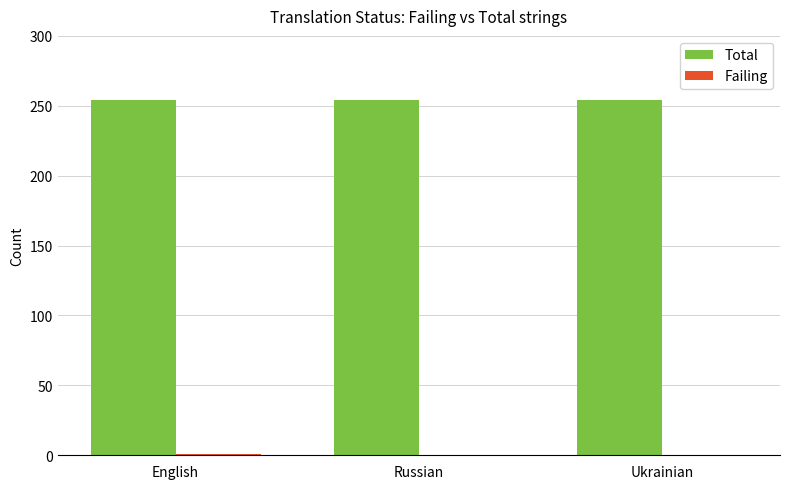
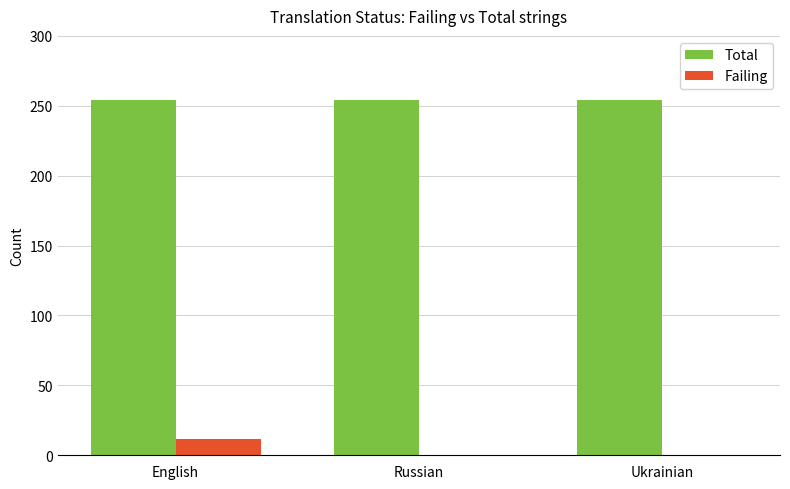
Failing, English: 1 -> 12
